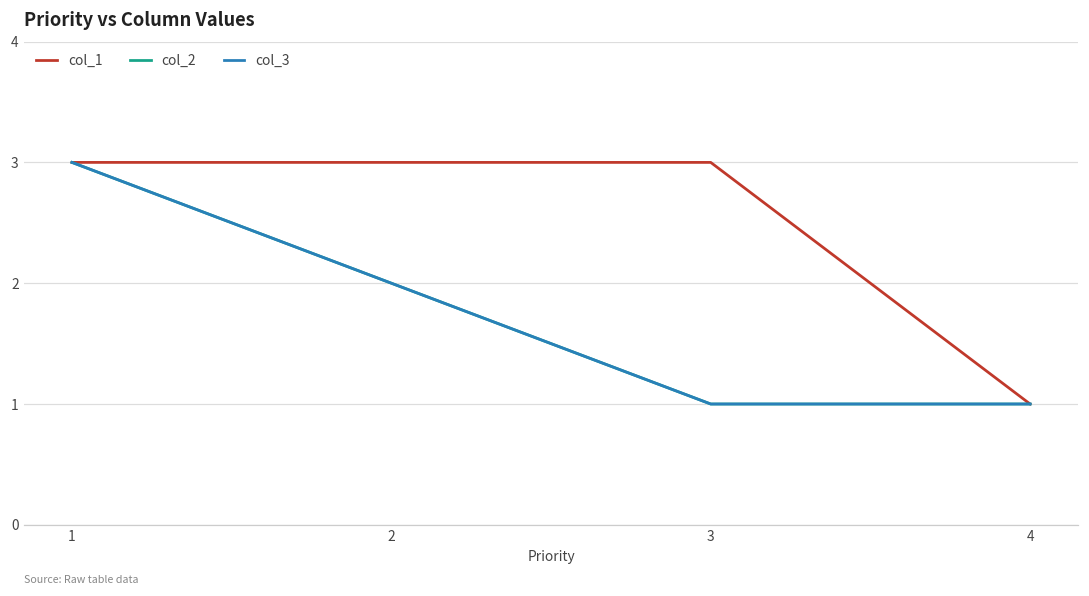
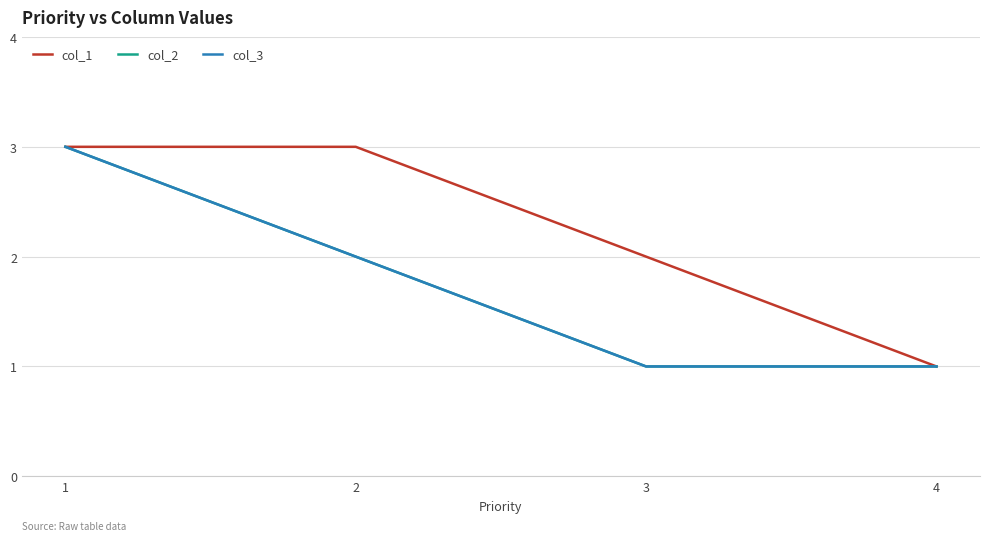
col_1, 3: 3 -> 2
